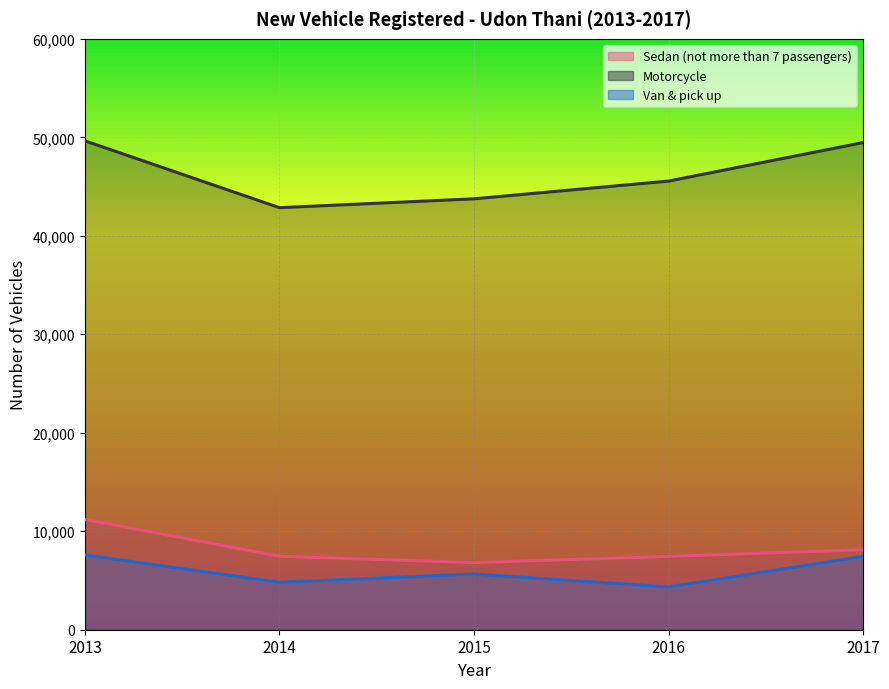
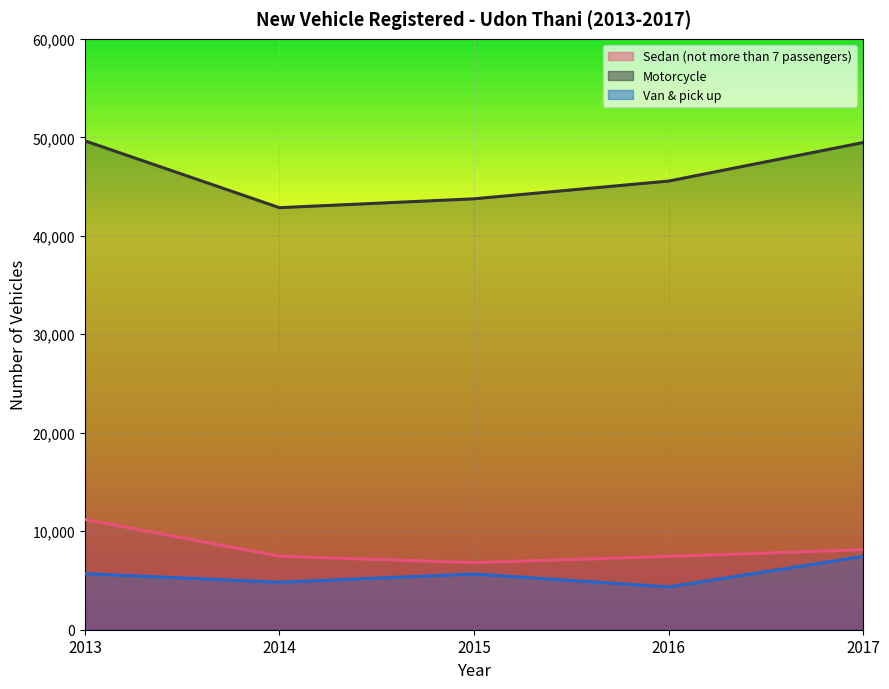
Van & pick up, 2013: 8,000 -> 6,000
